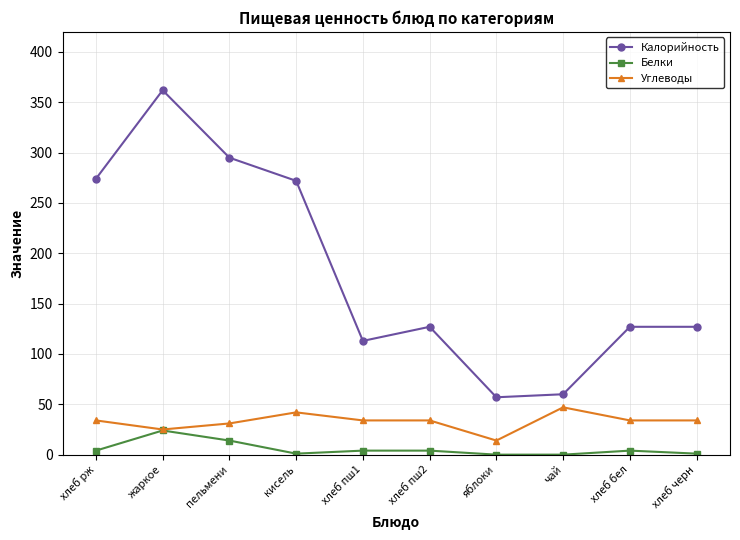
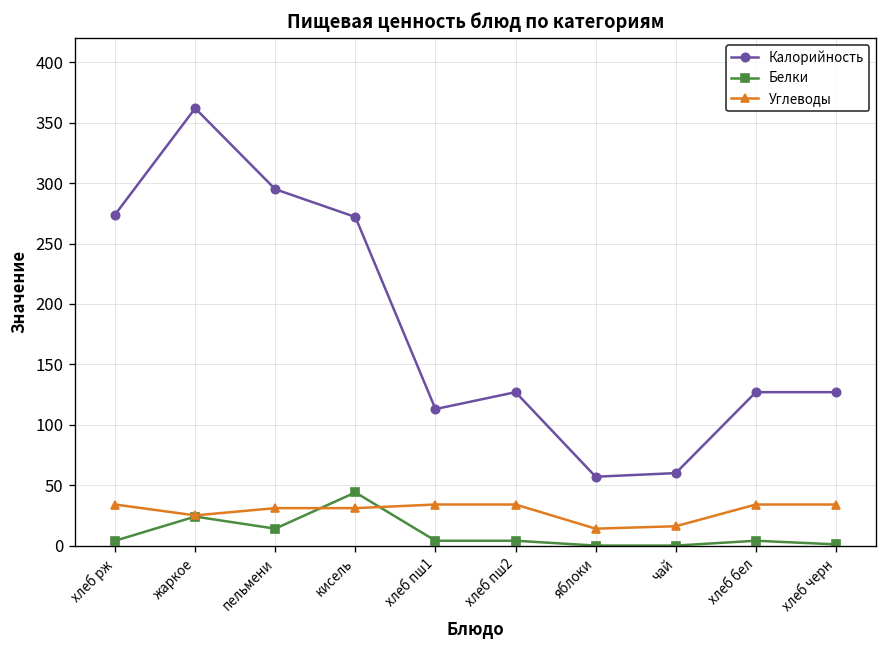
Белки, кисель: 1 -> 44
Углеводы, кисель: 42 -> 31
Углеводы, чай: 47 -> 16
